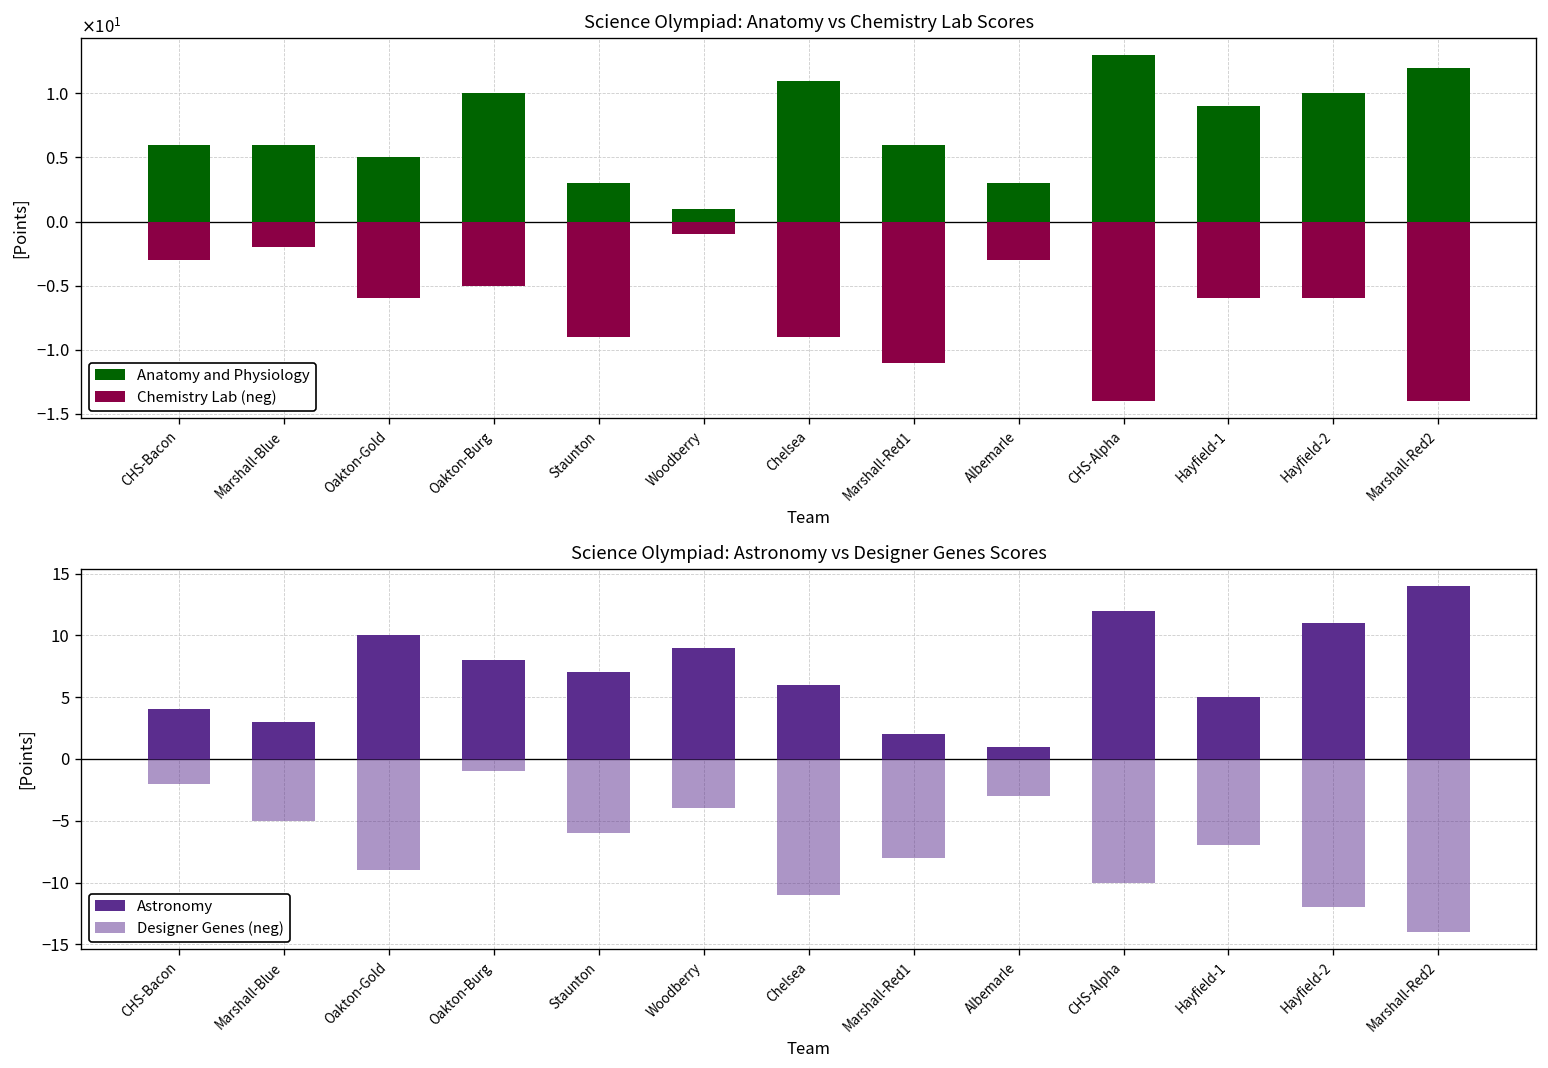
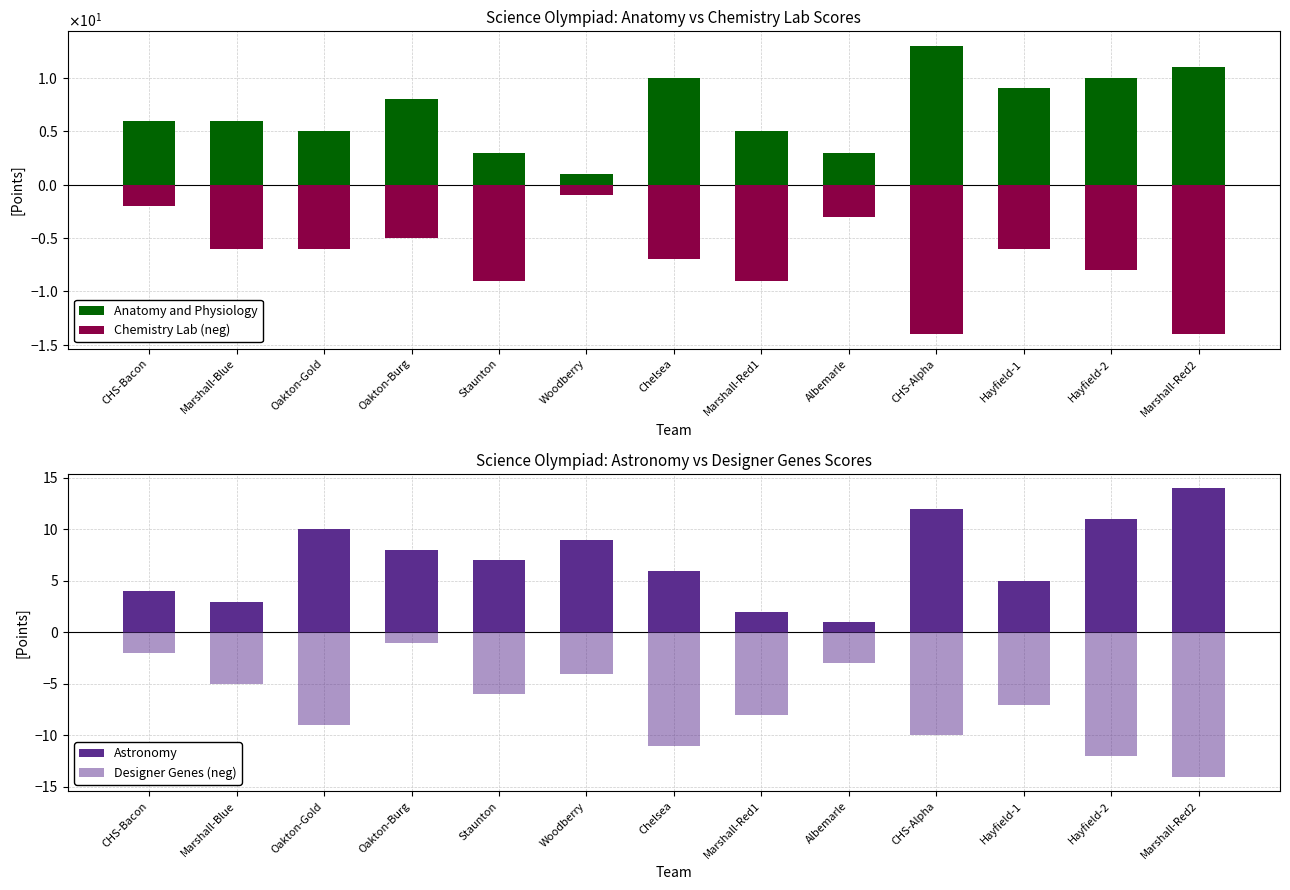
Science Olympiad: Anatomy vs Chemistry Lab Scores, Chemistry Lab (neg), CHS-Bacon: -3.0 -> -2.0
Science Olympiad: Anatomy vs Chemistry Lab Scores, Chemistry Lab (neg), Marshall-Blue: -2.0 -> -6.0
Science Olympiad: Anatomy vs Chemistry Lab Scores, Anatomy and Physiology, Oakton-Burg: 10 -> 8
Science Olympiad: Anatomy vs Chemistry Lab Scores, Anatomy and Physiology, Chelsea: 11 -> 10
Science Olympiad: Anatomy vs Chemistry Lab Scores, Chemistry Lab (neg), Chelsea: -9.0 -> -7.0
Science Olympiad: Anatomy vs Chemistry Lab Scores, Anatomy and Physiology, Marshall-Red1: 6 -> 5
Science Olympiad: Anatomy vs Chemistry Lab Scores, Chemistry Lab (neg), Marshall-Red1: -11.0 -> -9.0
Science Olympiad: Anatomy vs Chemistry Lab Scores, Chemistry Lab (neg), Hayfield-2: -6.0 -> -8.0
Science Olympiad: Anatomy vs Chemistry Lab Scores, Anatomy and Physiology, Marshall-Red2: 12 -> 11
